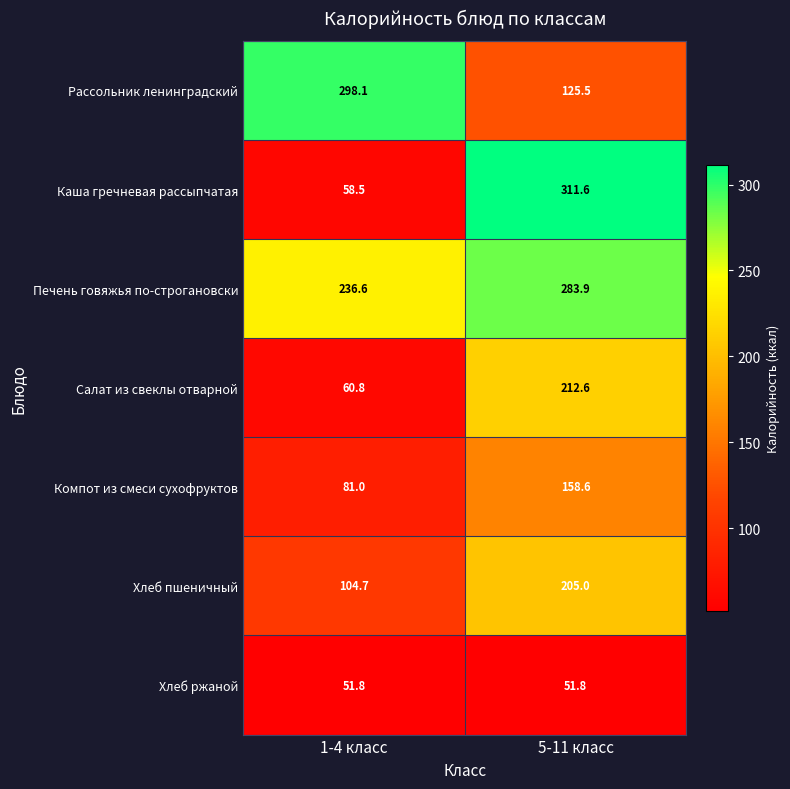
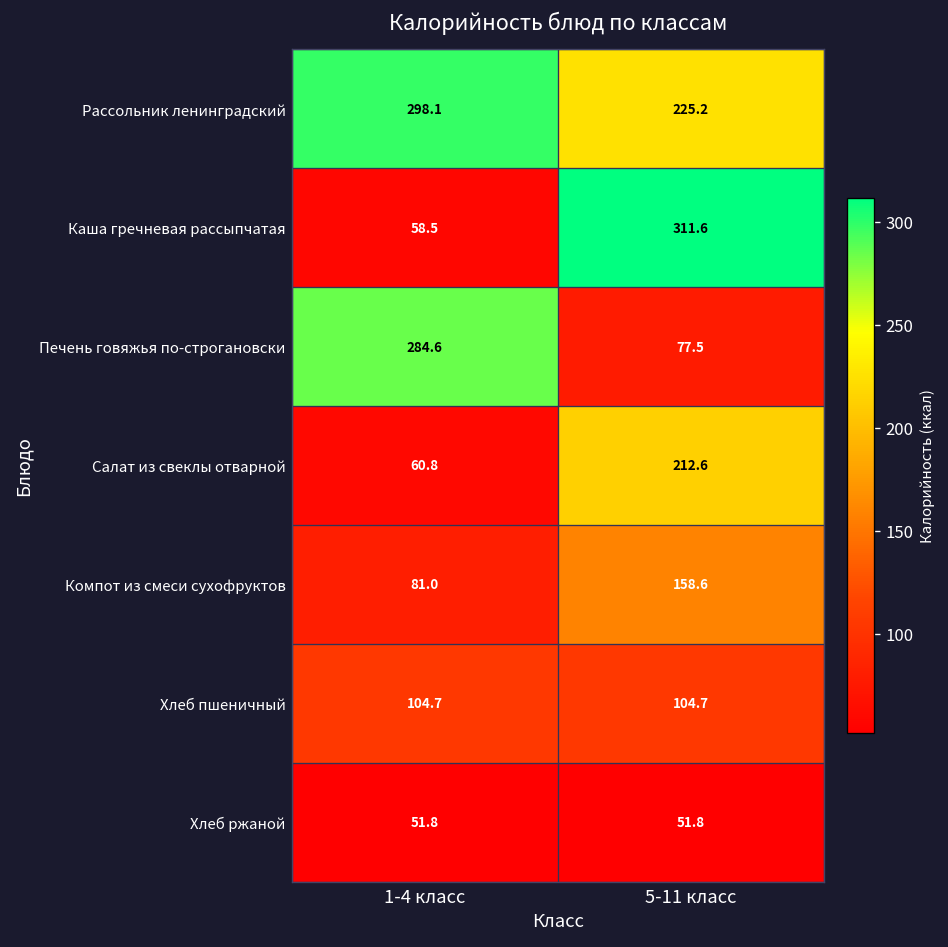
Рассольник ленинградский, 5-11 класс: 125.5 -> 225.2
Печень говяжья по-строгановски, 1-4 класс: 236.6 -> 284.6
Печень говяжья по-строгановски, 5-11 класс: 283.9 -> 77.5
Хлеб пшеничный, 5-11 класс: 205.0 -> 104.7
